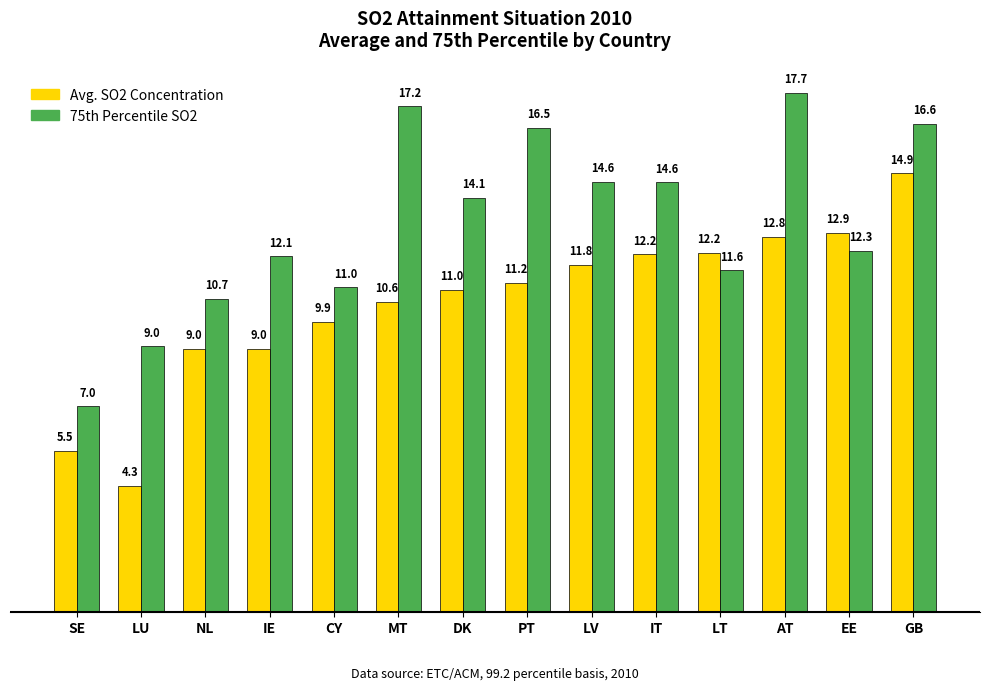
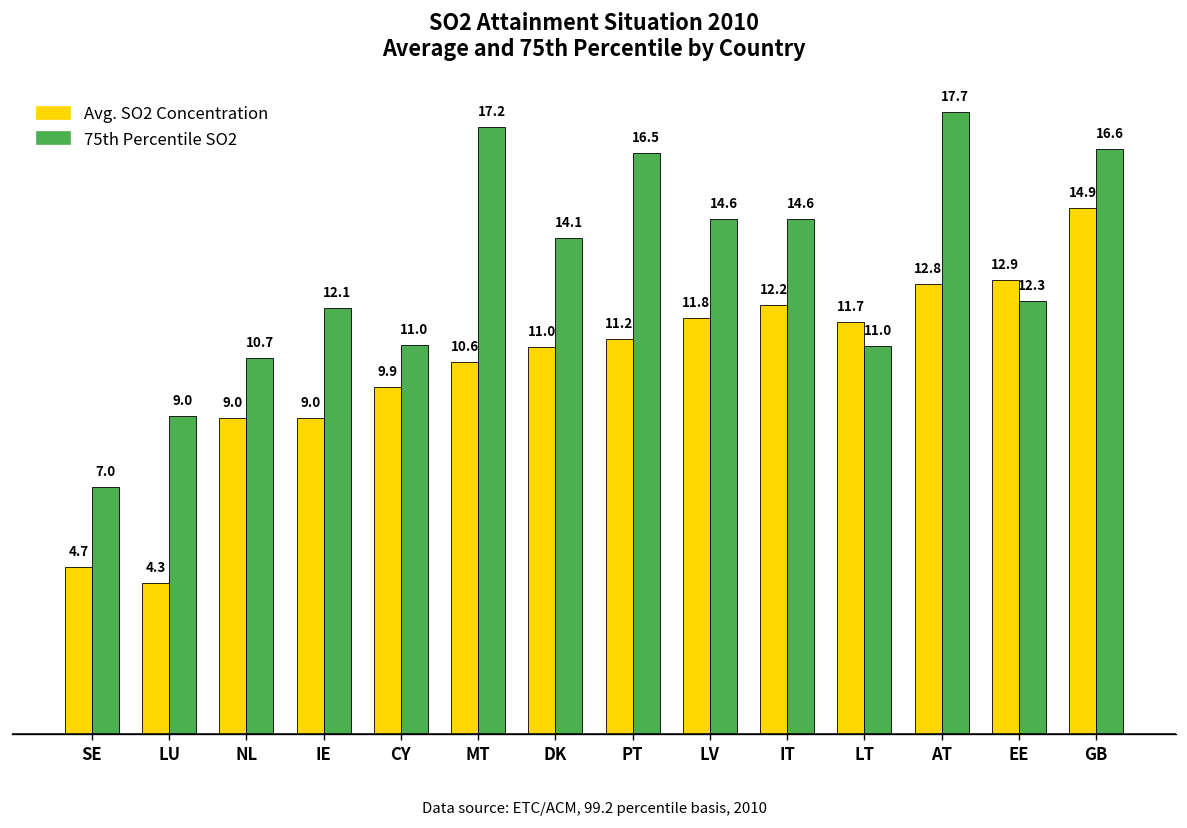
Avg. SO2 Concentration, SE: 5.5 -> 4.7
Avg. SO2 Concentration, LT: 12.2 -> 11.7
75th Percentile SO2, LT: 11.6 -> 11.0
